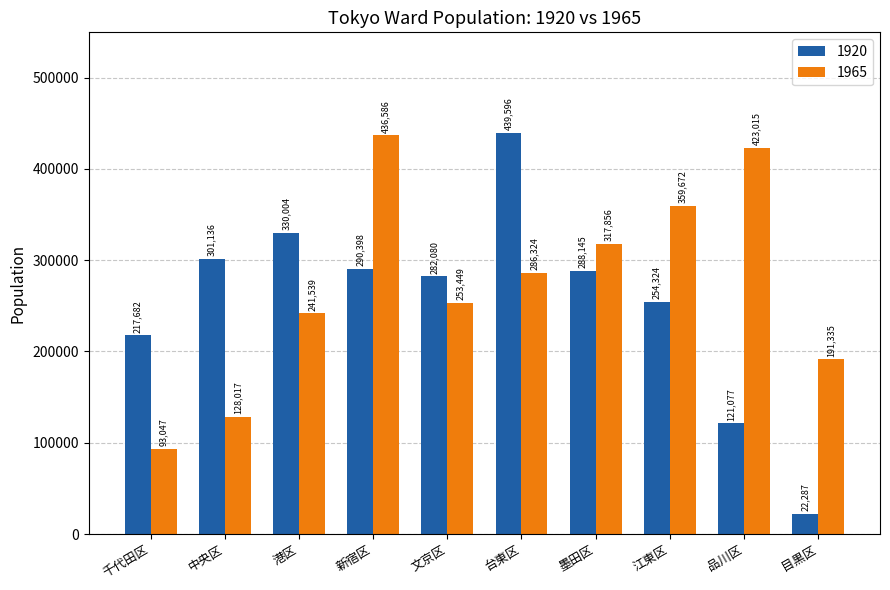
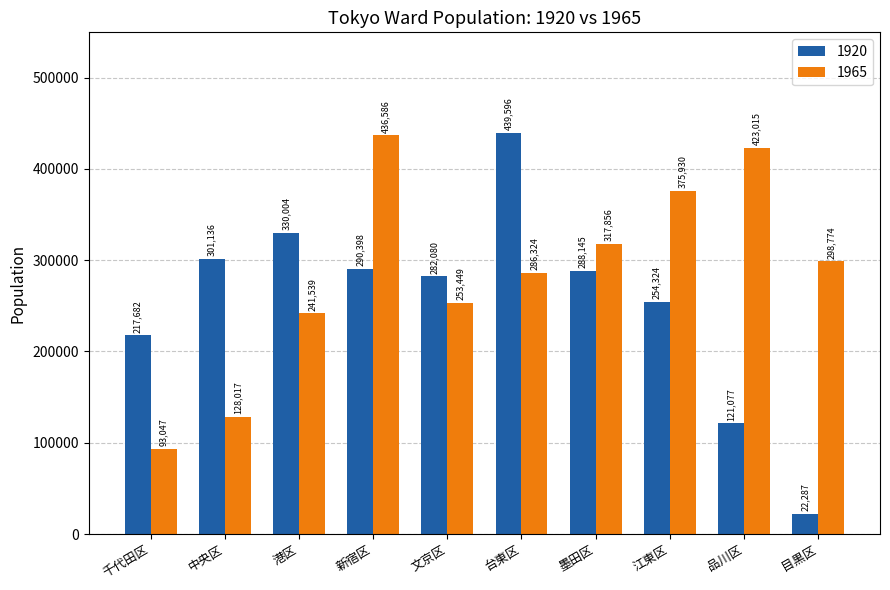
1965, 江東区: 359,672 -> 375,930
1965, 目黒区: 191,335 -> 298,774
